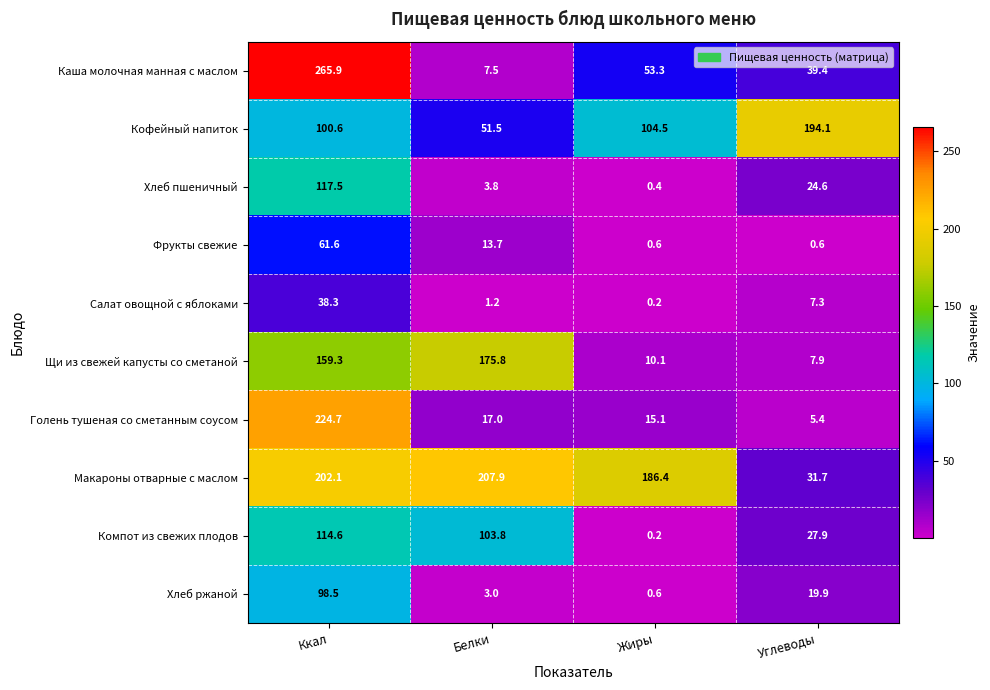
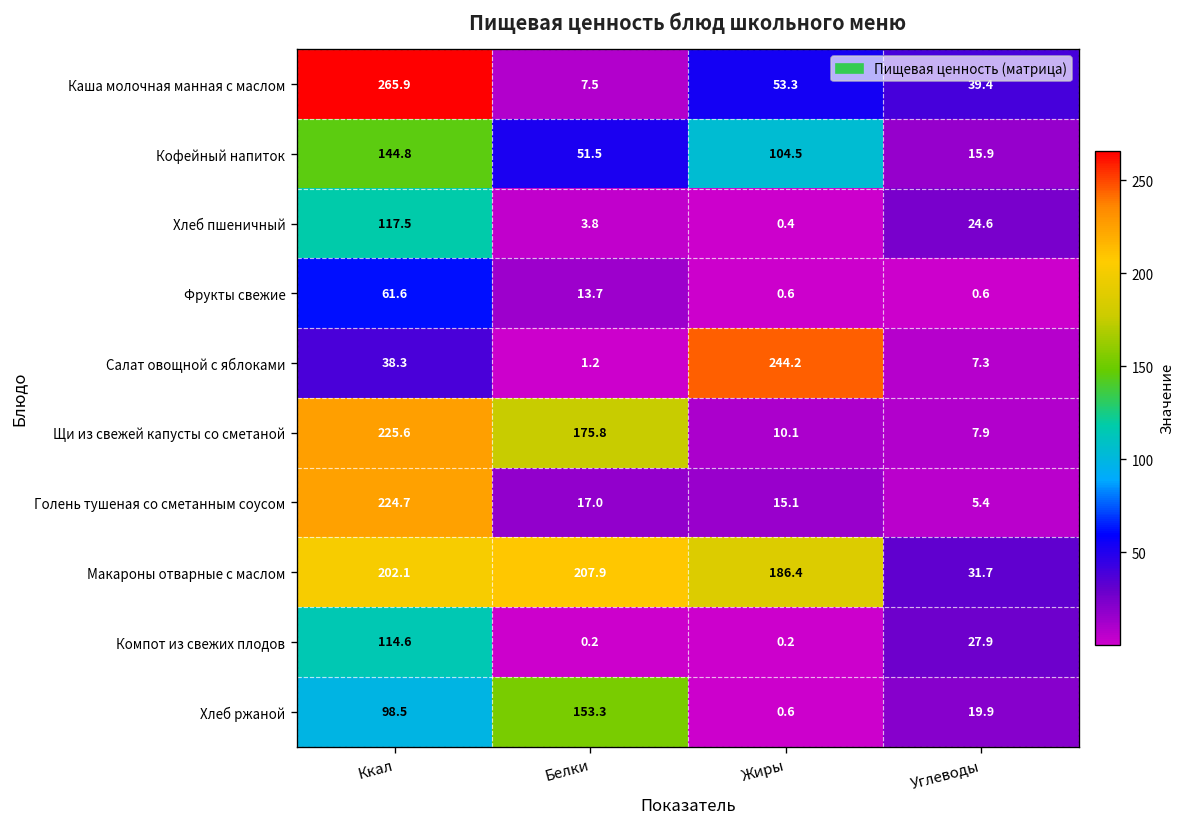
Кофейный напиток, Ккал: 100.6 -> 144.8
Кофейный напиток, Углеводы: 194.1 -> 15.9
Салат овощной с яблоками, Жиры: 0.2 -> 244.2
Щи из свежей капусты со сметаной, Ккал: 159.3 -> 225.6
Компот из свежих плодов, Белки: 103.8 -> 0.2
Хлеб ржаной, Белки: 3.0 -> 153.3
